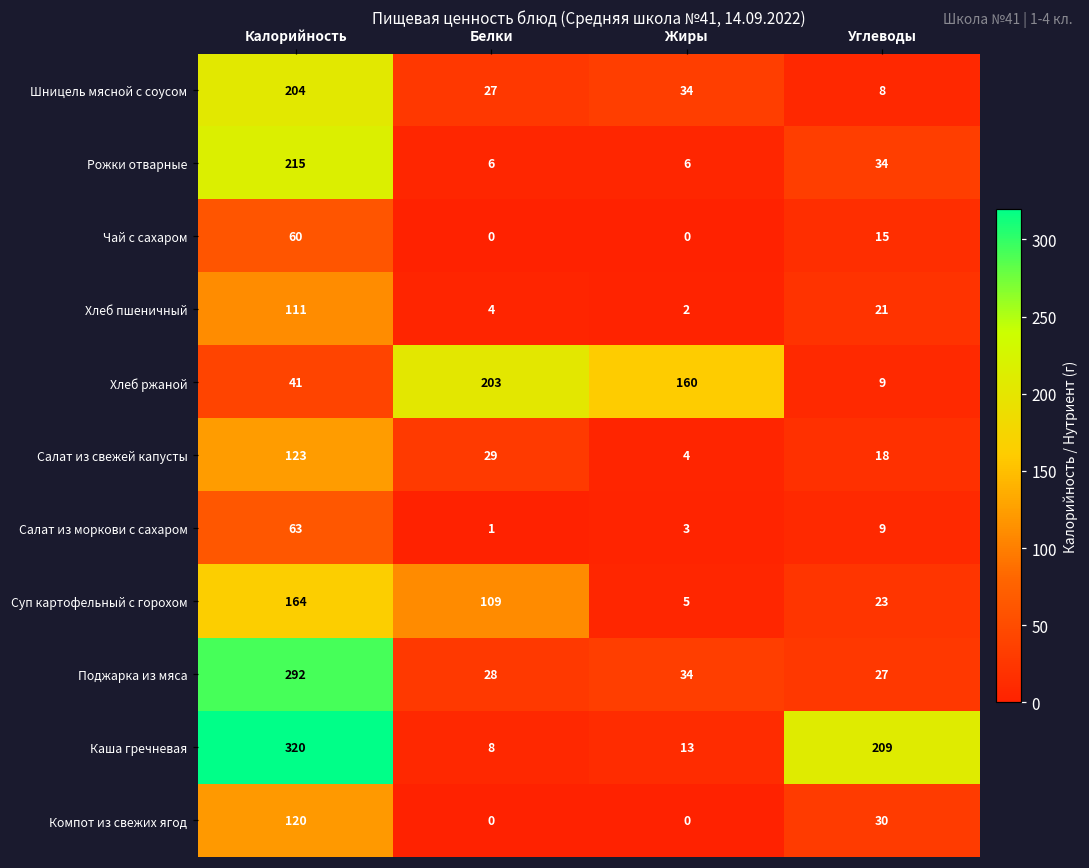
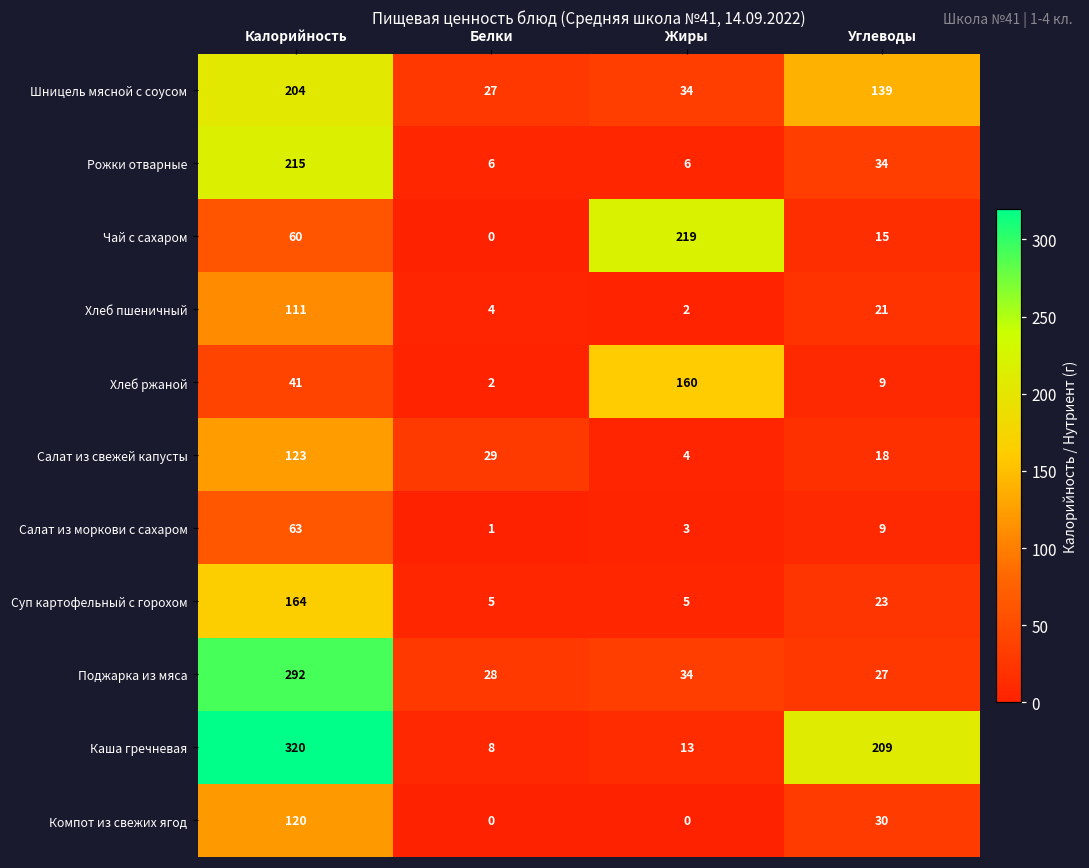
Шницель мясной с соусом, Углеводы: 8 -> 139
Чай с сахаром, Жиры: 0 -> 219
Хлеб ржаной, Белки: 203 -> 2
Суп картофельный с горохом, Белки: 109 -> 5
